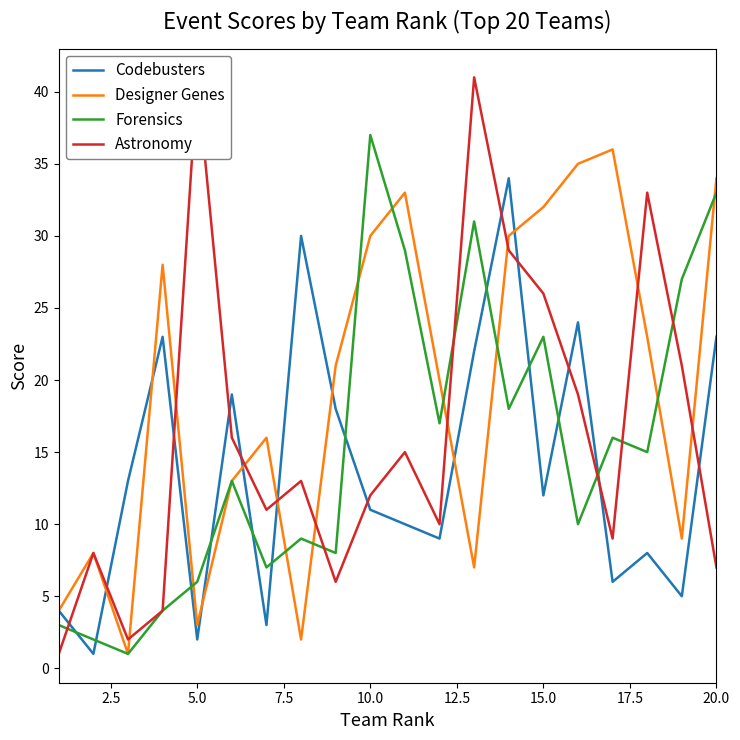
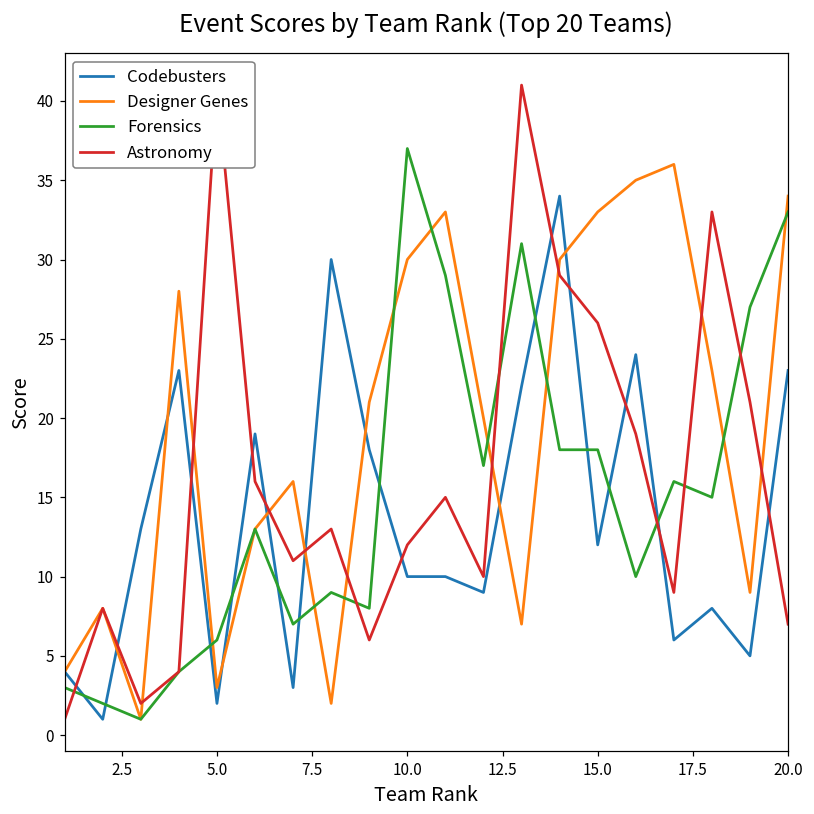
Codebusters, 10.0: 11 -> 10
Designer Genes, 15.0: 32 -> 33
Forensics, 15.0: 23 -> 18
